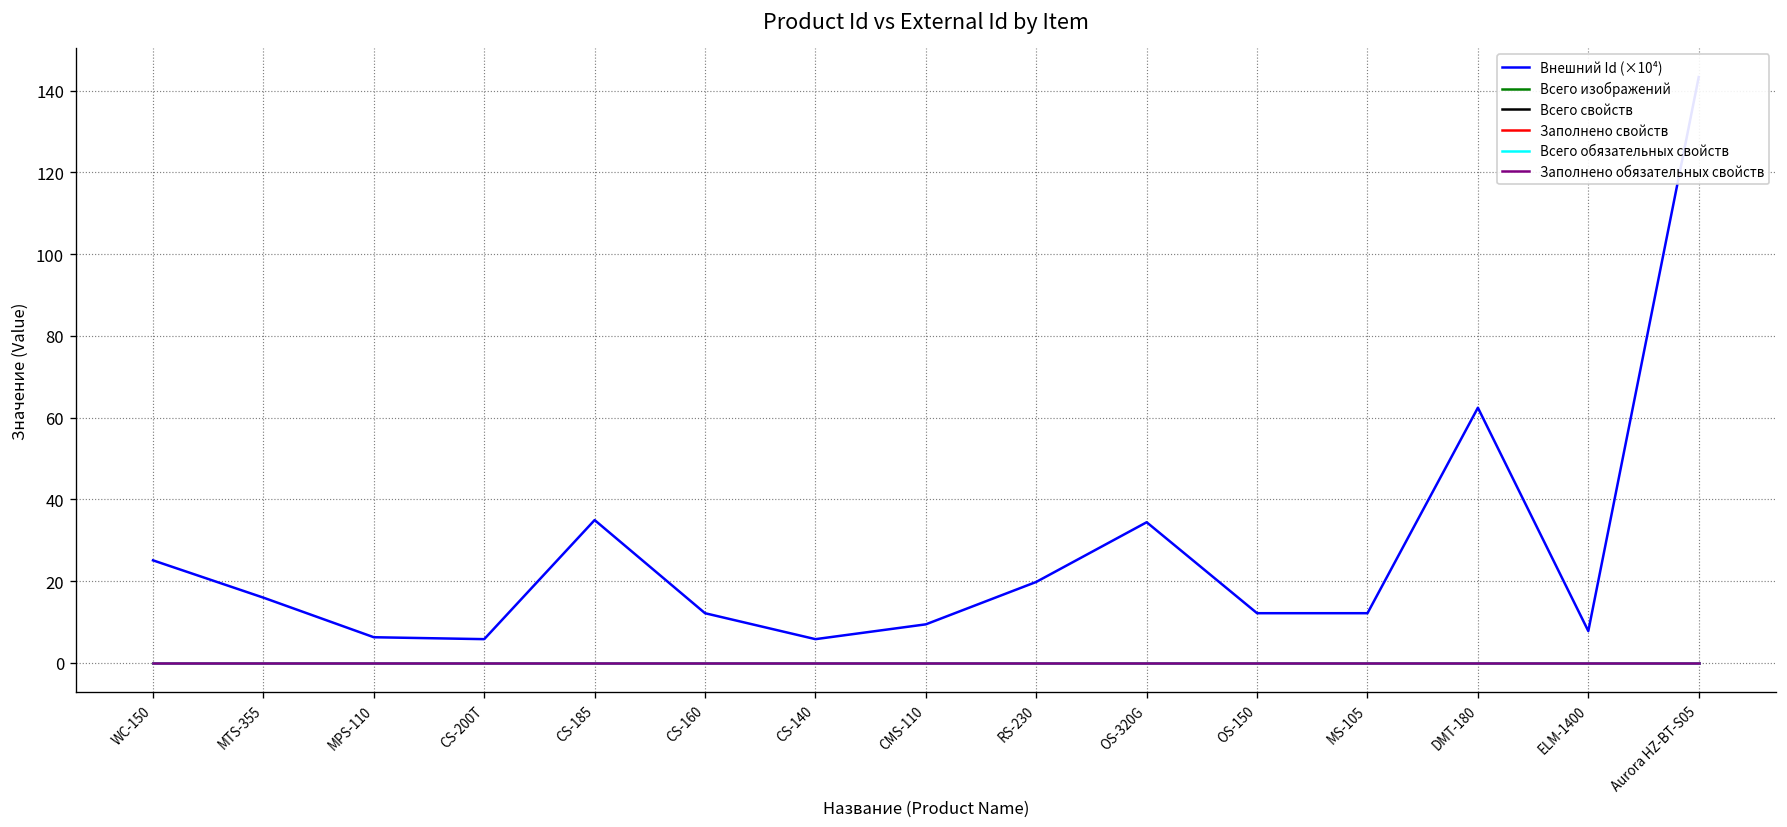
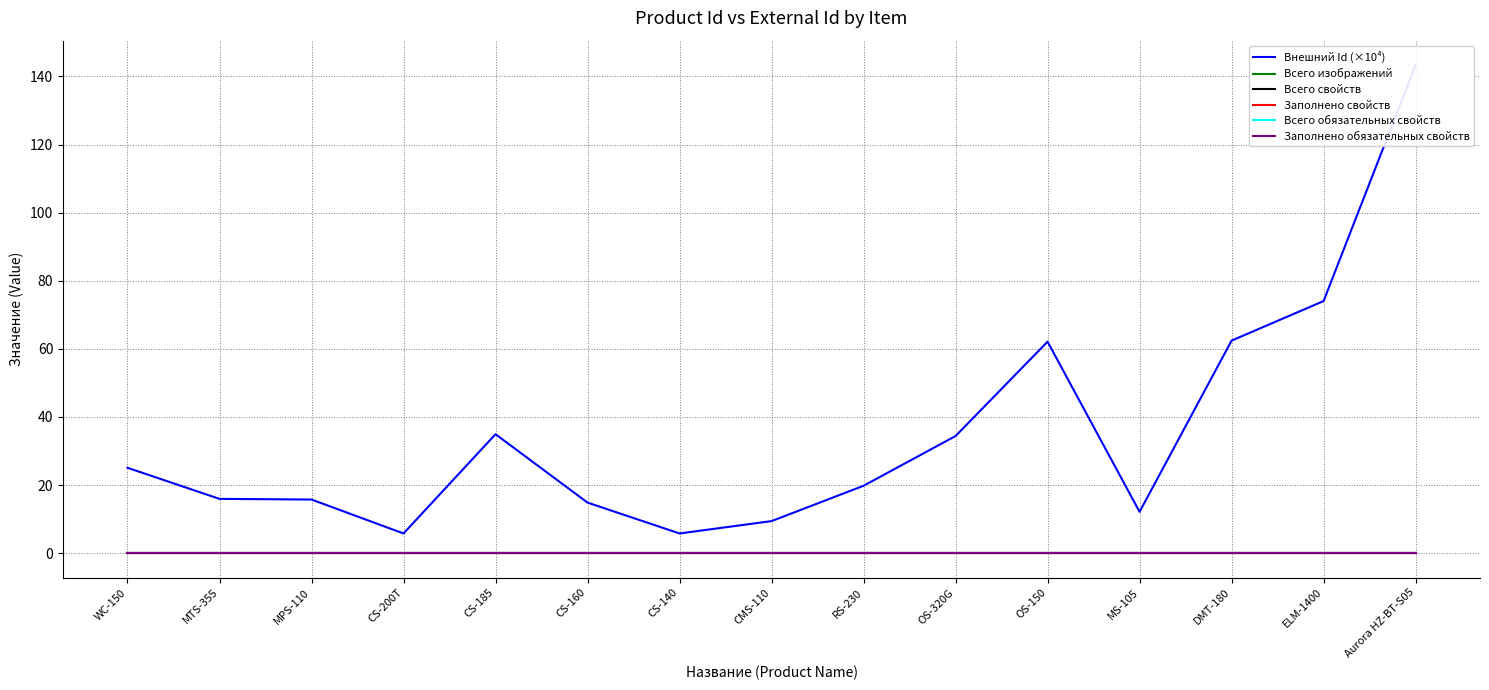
Внешний Id (×10⁴), MPS-110: 6 -> 16
Внешний Id (×10⁴), CS-160: 12 -> 15
Внешний Id (×10⁴), OS-150: 12 -> 62
Внешний Id (×10⁴), ELM-1400: 8 -> 74
